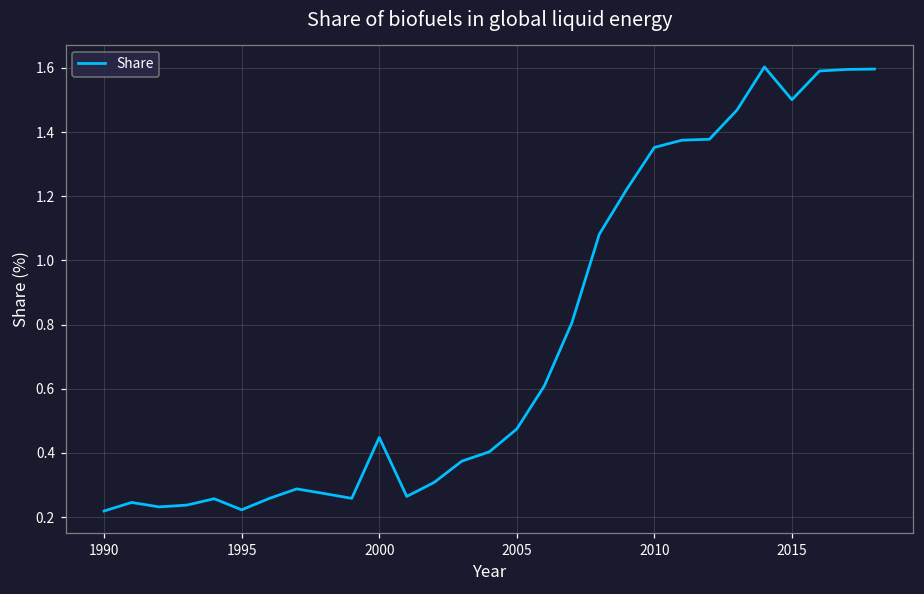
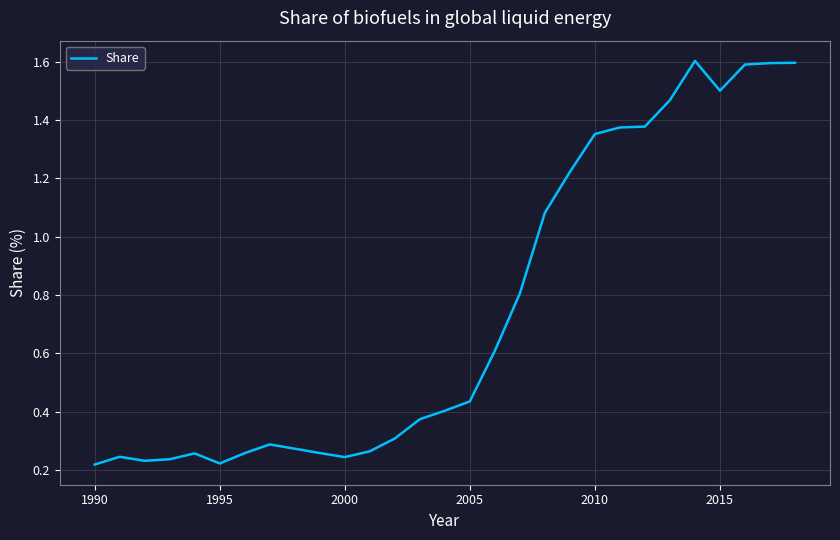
2000: 0.45 -> 0.24
2005: 0.47 -> 0.44
